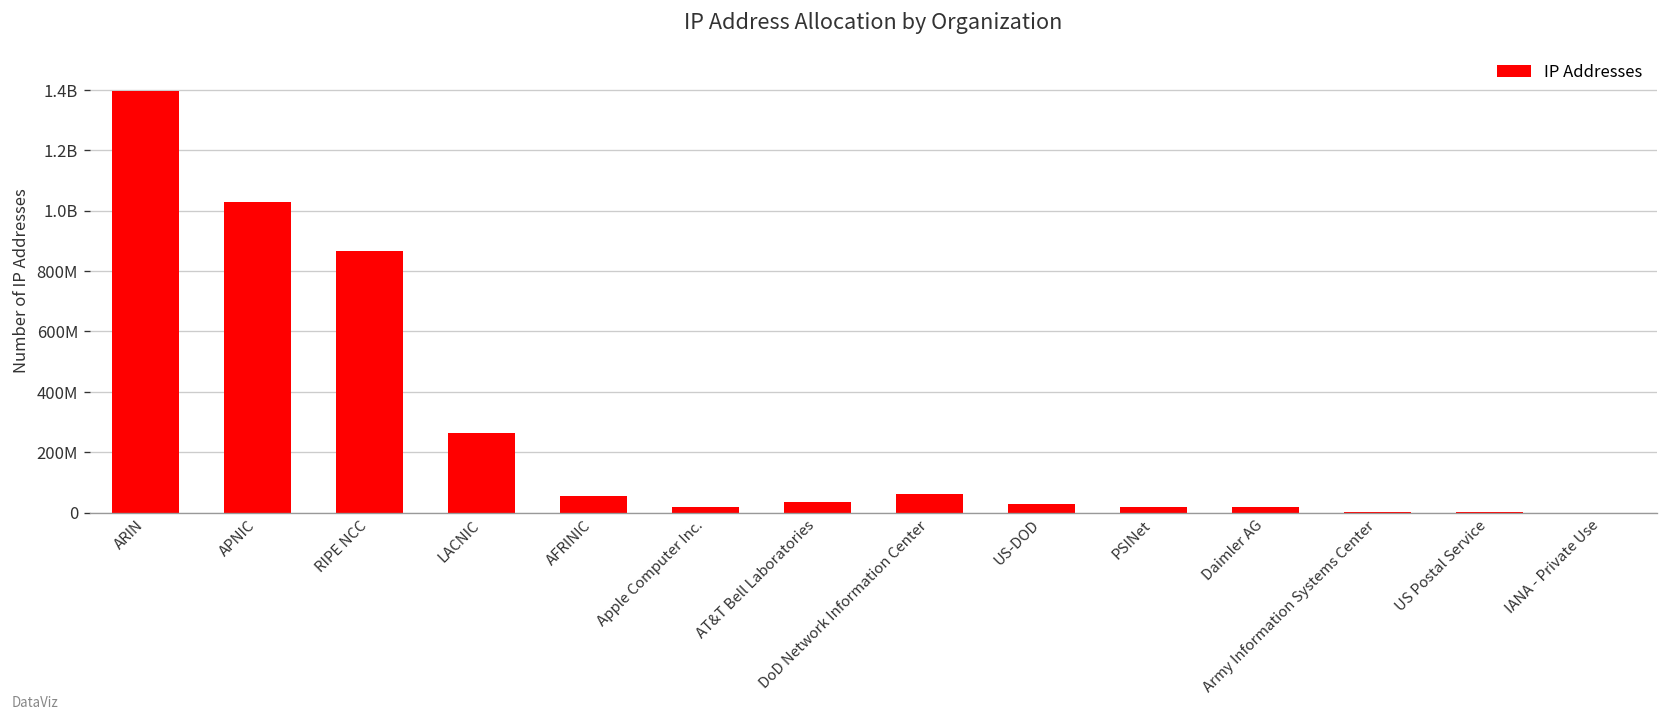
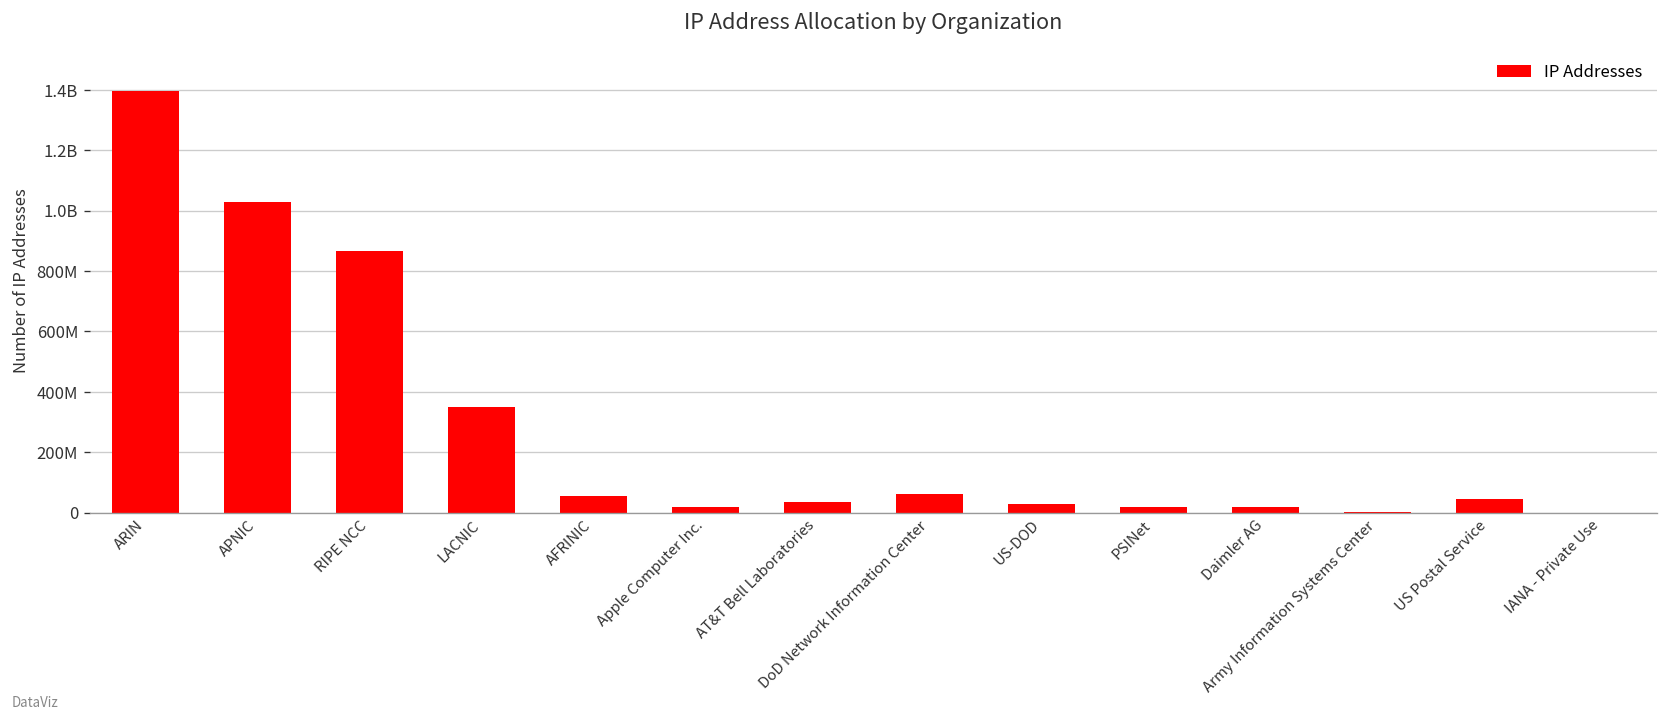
LACNIC: 260000000 -> 350000000
US Postal Service: 0 -> 40000000
